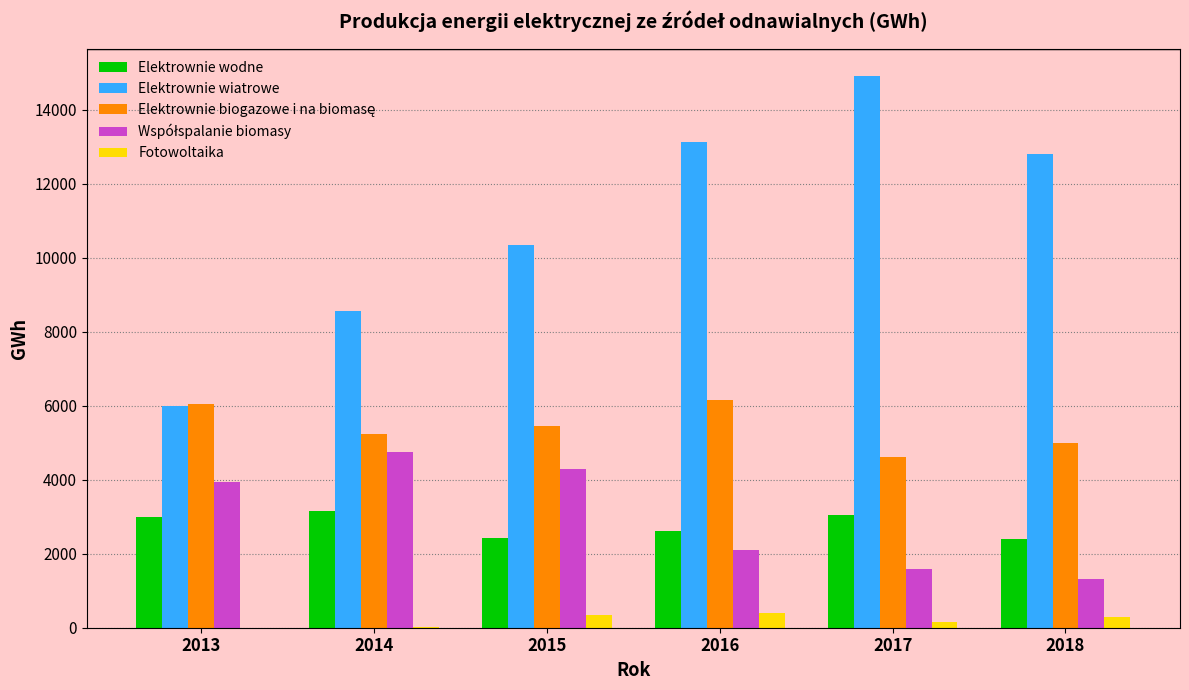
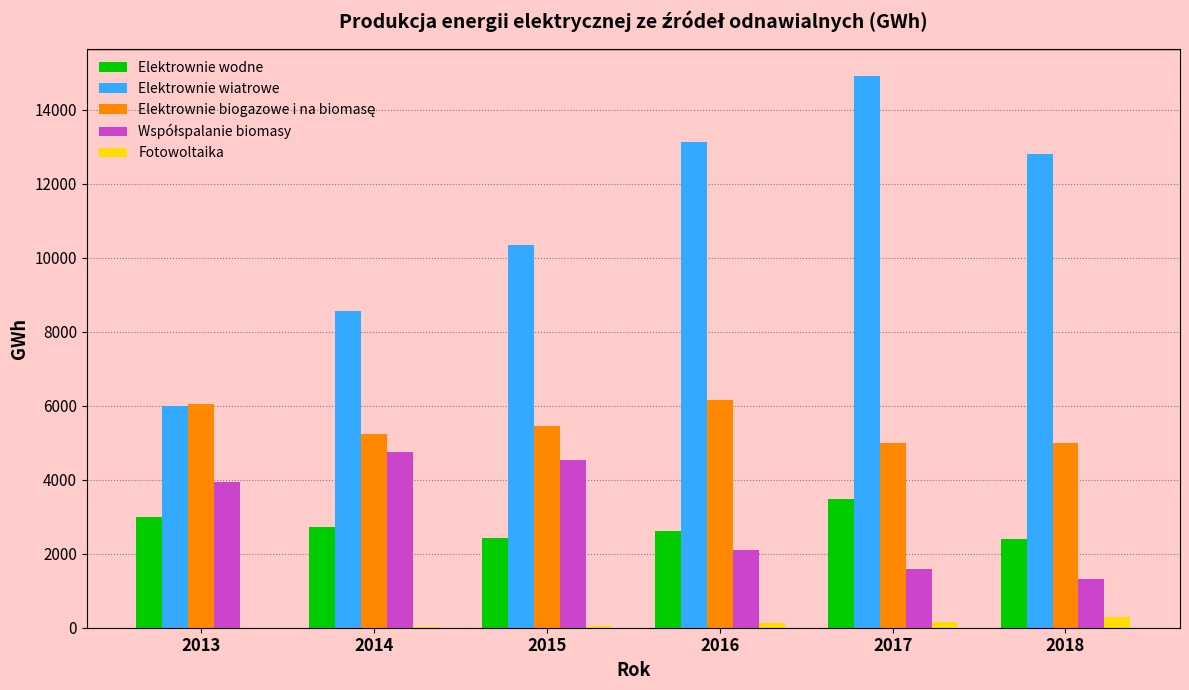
Elektrownie wodne, 2014: 3200 -> 2700
Współspalanie biomasy, 2015: 4300 -> 4500
Fotowoltaika, 2015: 300 -> 100
Fotowoltaika, 2016: 400 -> 100
Elektrownie wodne, 2017: 3000 -> 3500
Elektrownie biogazowe i na biomasę, 2017: 4600 -> 5000
